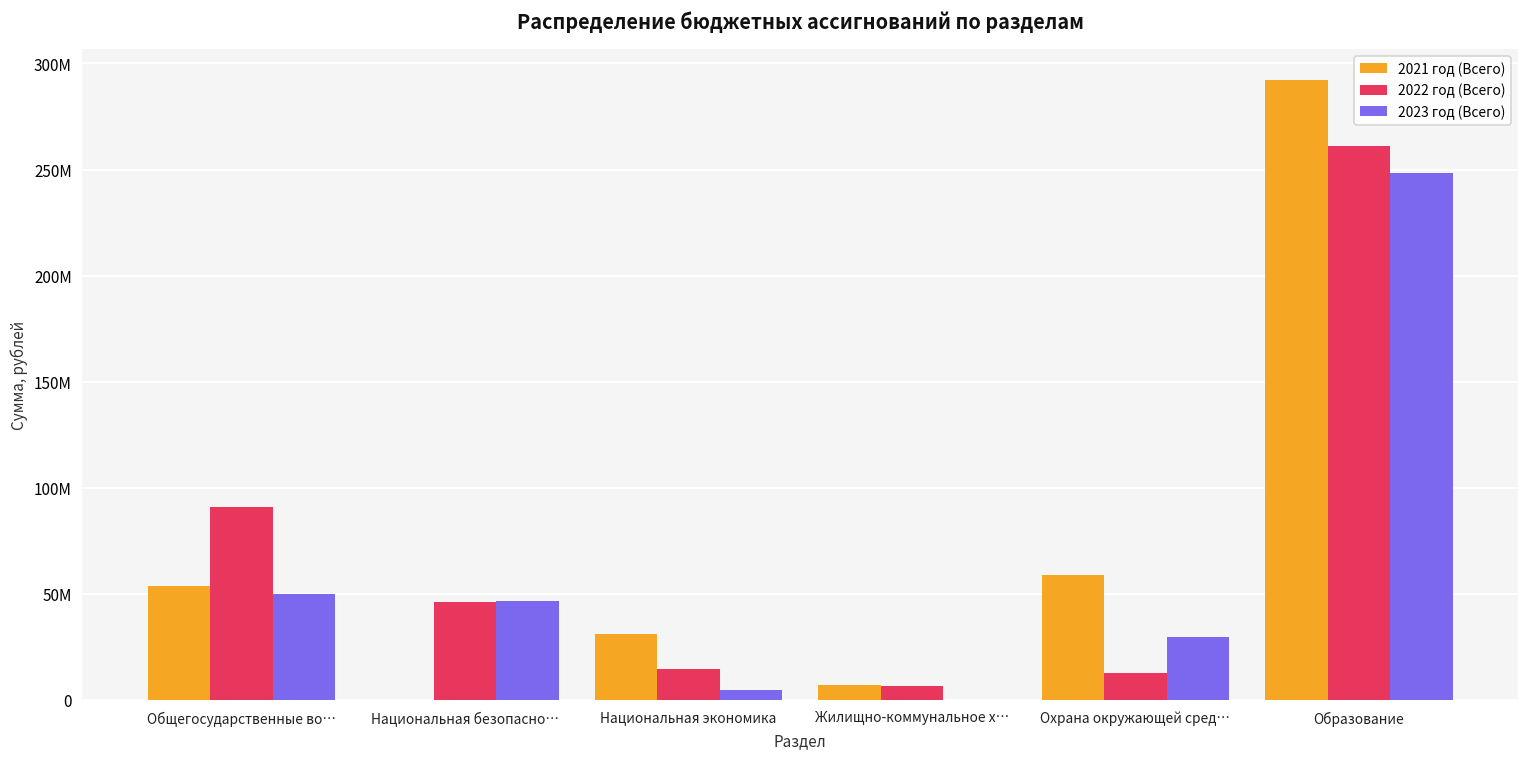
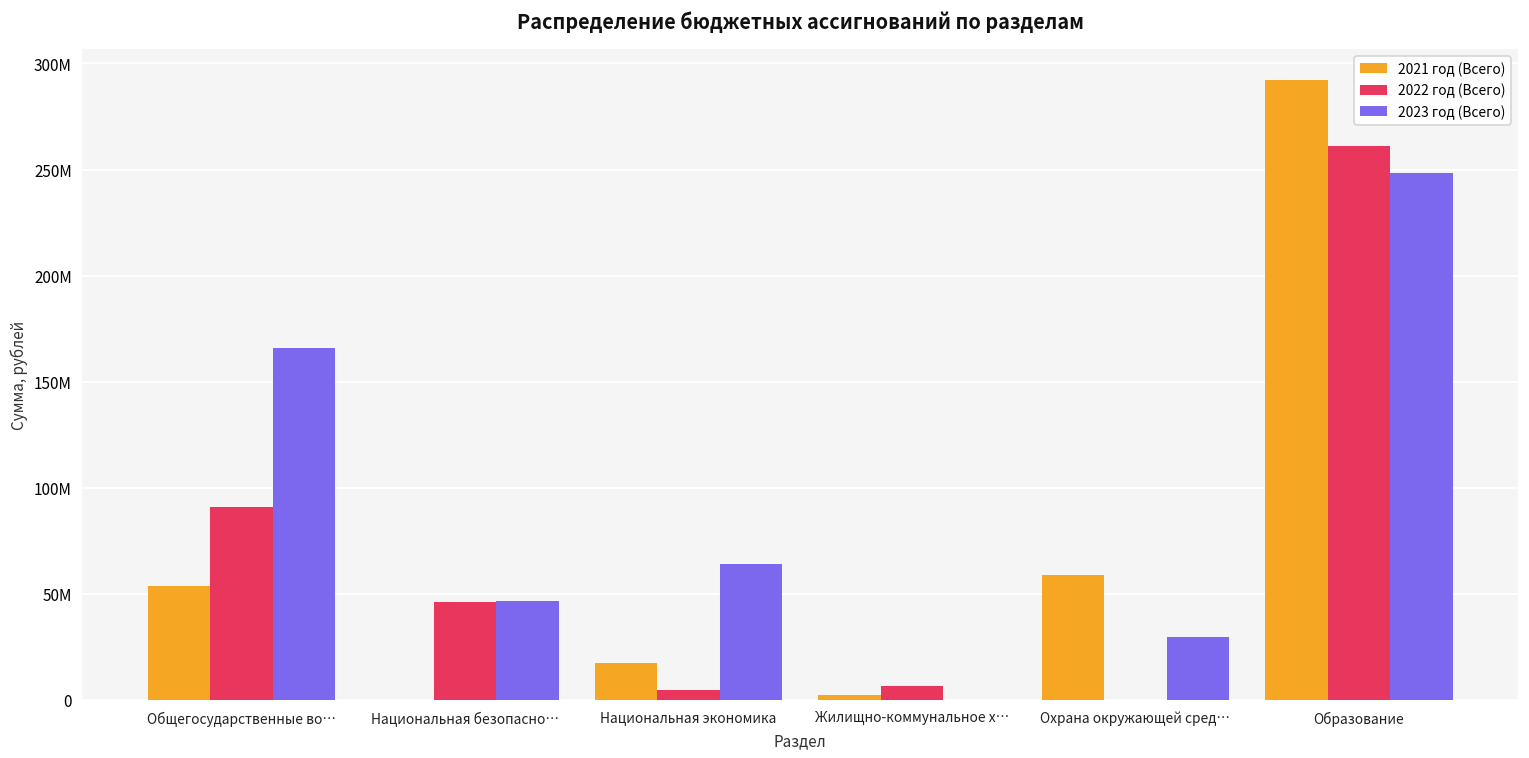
2023 год (Всего), Общегосударственные во…: 50000000 -> 166000000
2021 год (Всего), Национальная экономика: 31000000 -> 17000000
2022 год (Всего), Национальная экономика: 14000000 -> 4000000
2023 год (Всего), Национальная экономика: 5000000 -> 64000000
2021 год (Всего), Жилищно-коммунальное х…: 7000000 -> 2000000
2022 год (Всего), Охрана окружающей сред…: 13000000 -> 0
